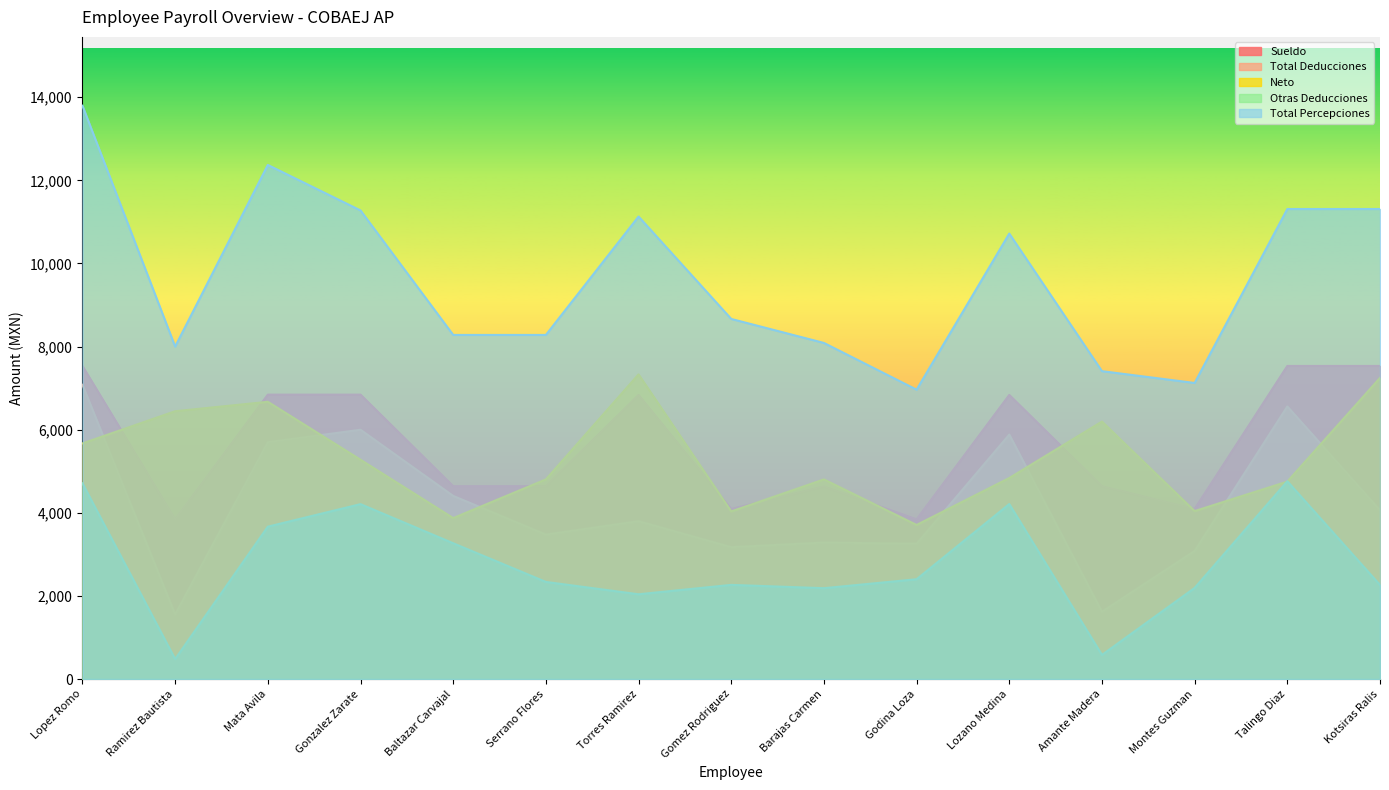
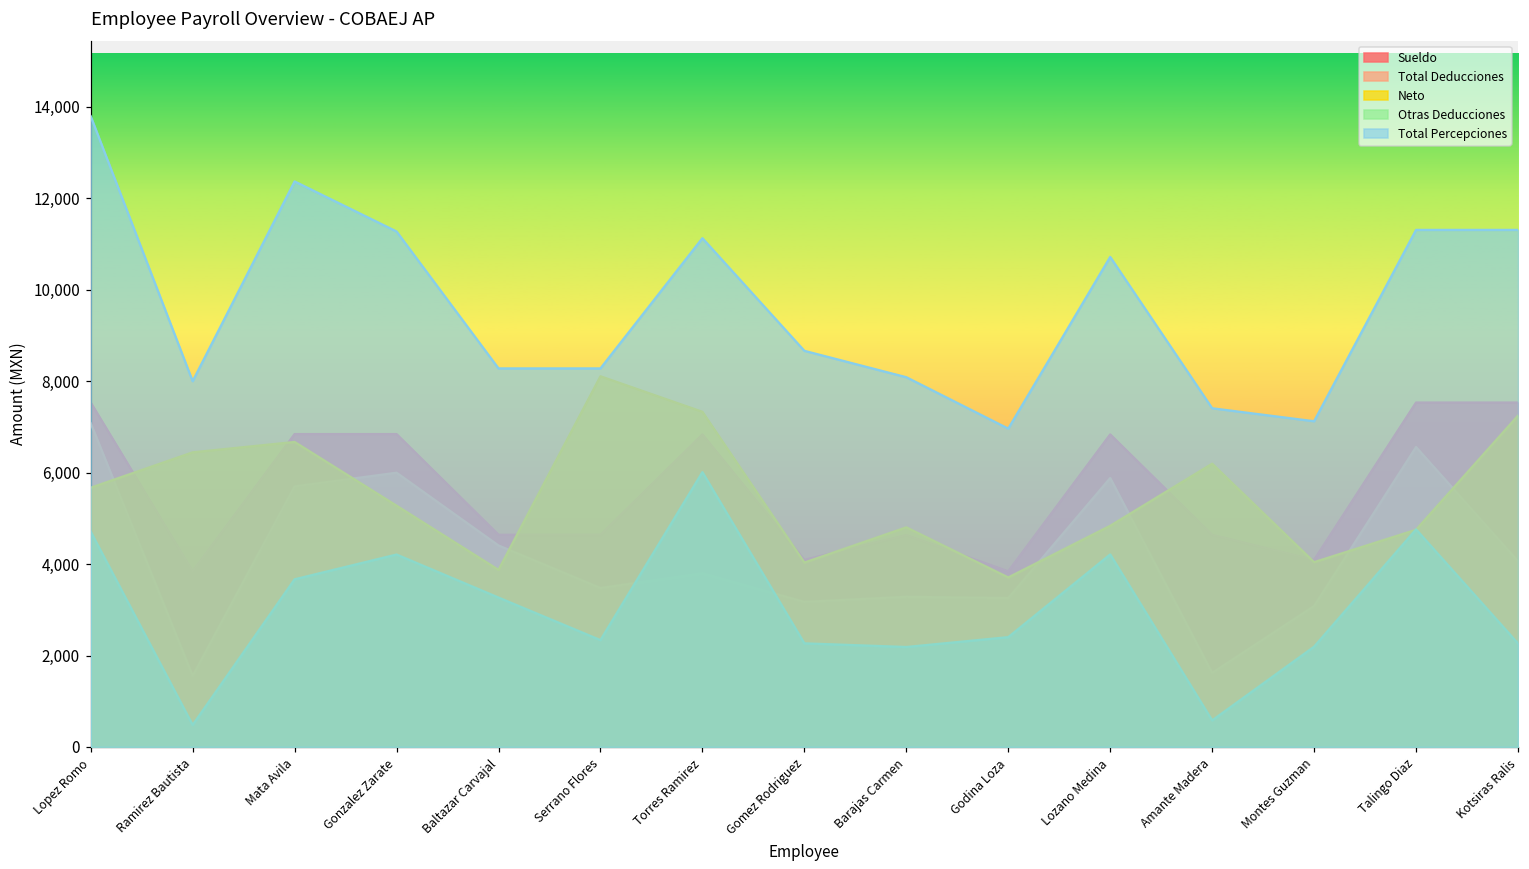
Neto, Serrano Flores: 4,800 -> 8,100
Otras Deducciones, Torres Ramirez: 2,000 -> 6,000
